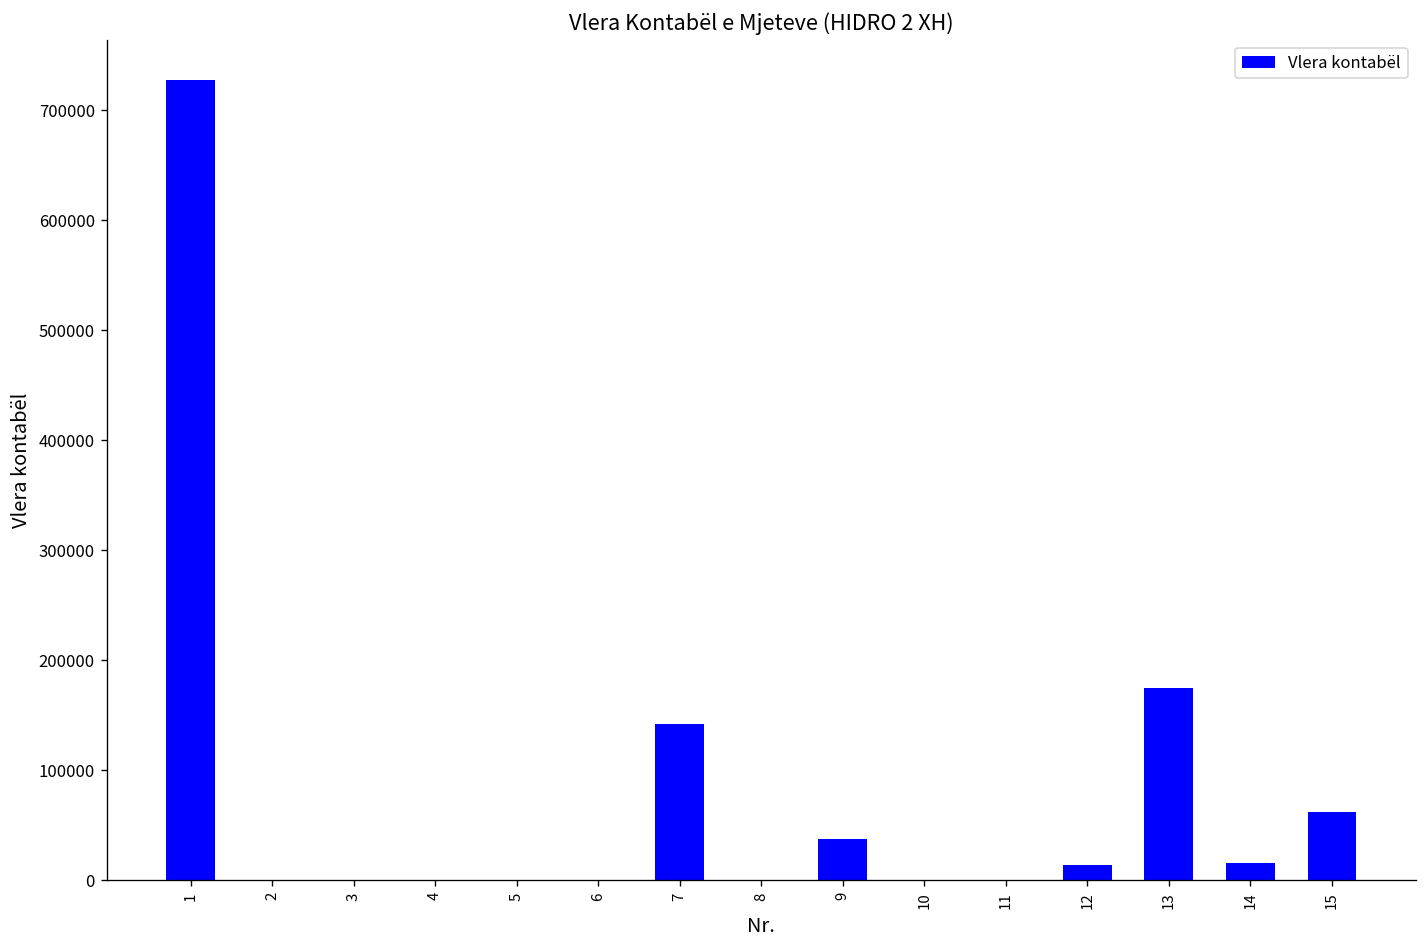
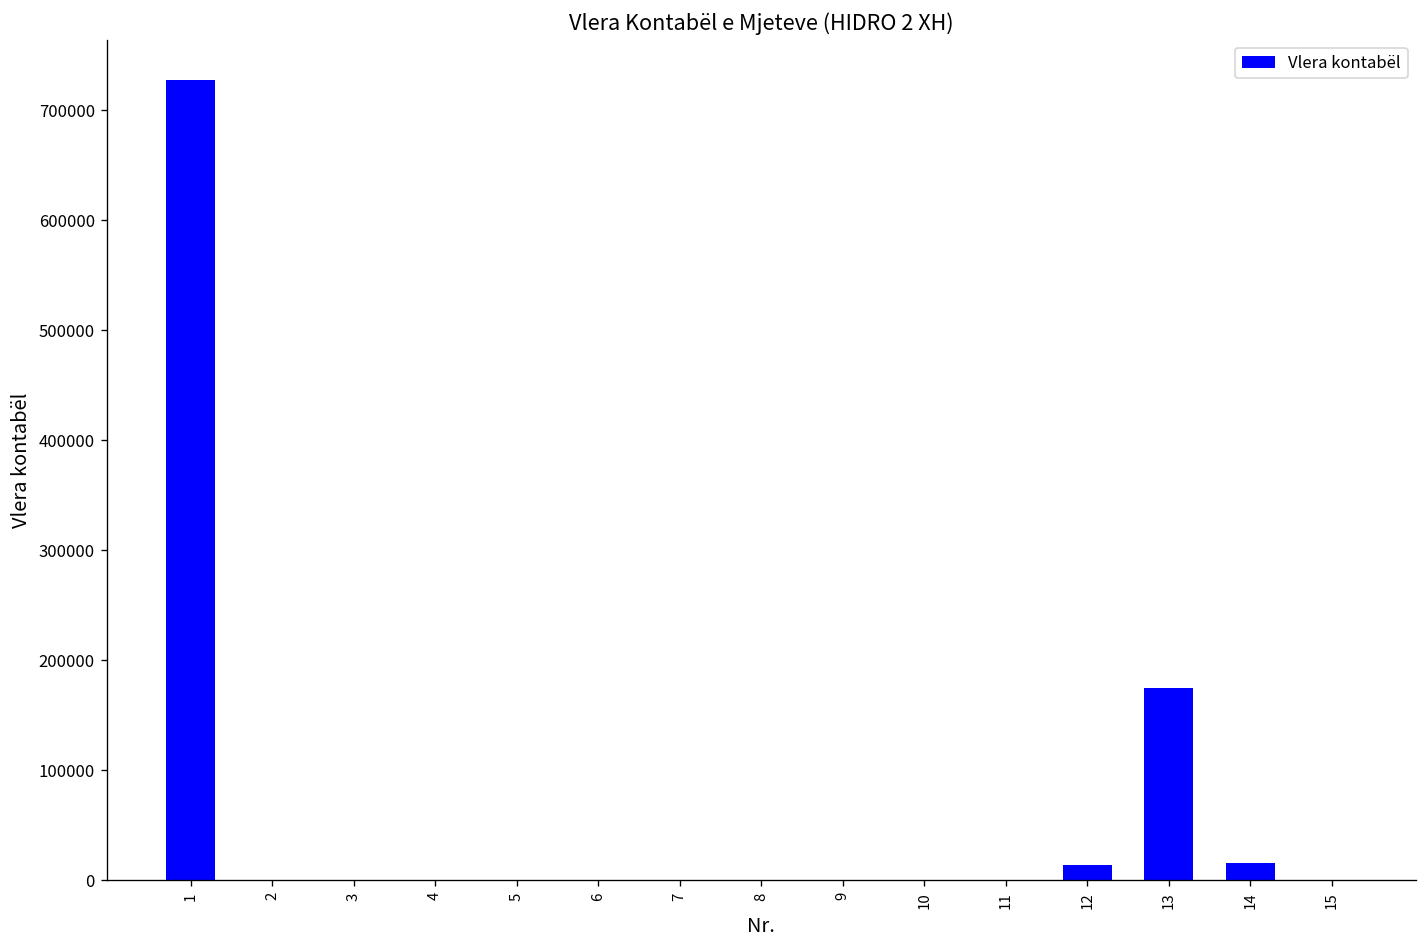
7: 140000 -> 0
9: 40000 -> 0
15: 60000 -> 0
